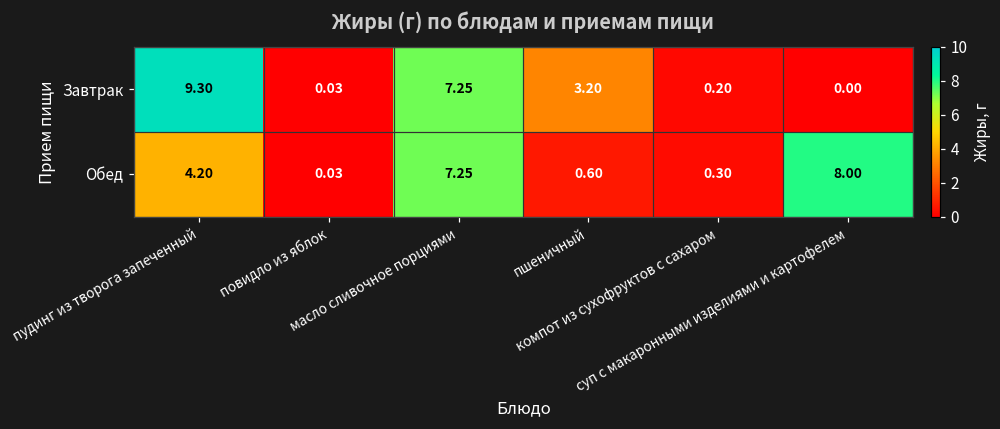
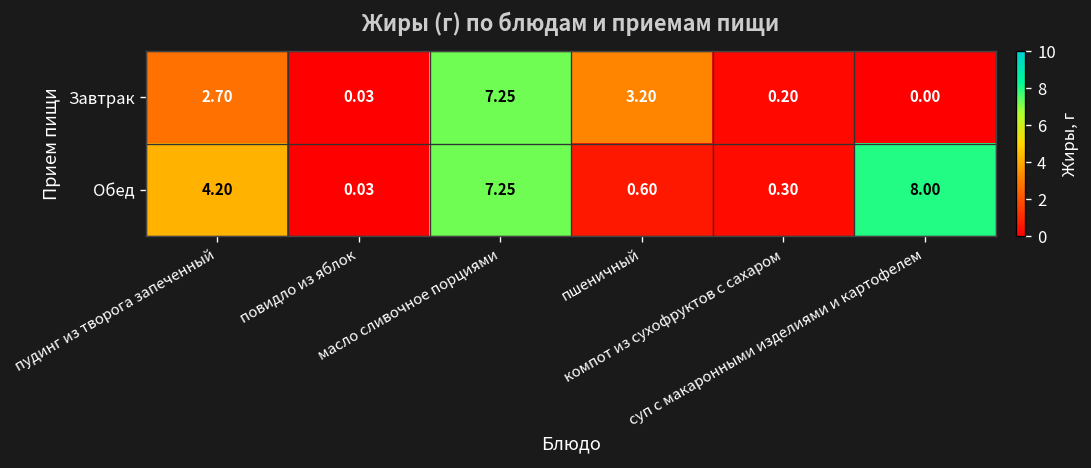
Завтрак, пудинг из творога запеченный: 9.30 -> 2.70
